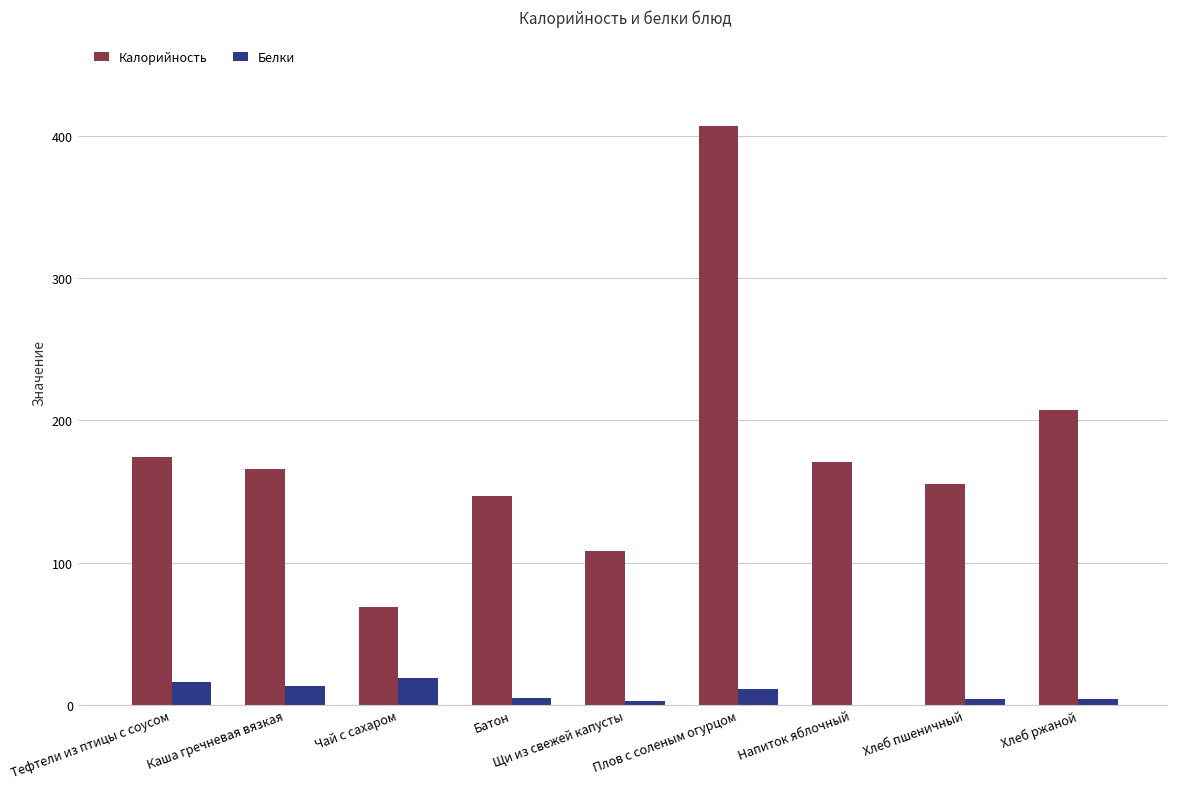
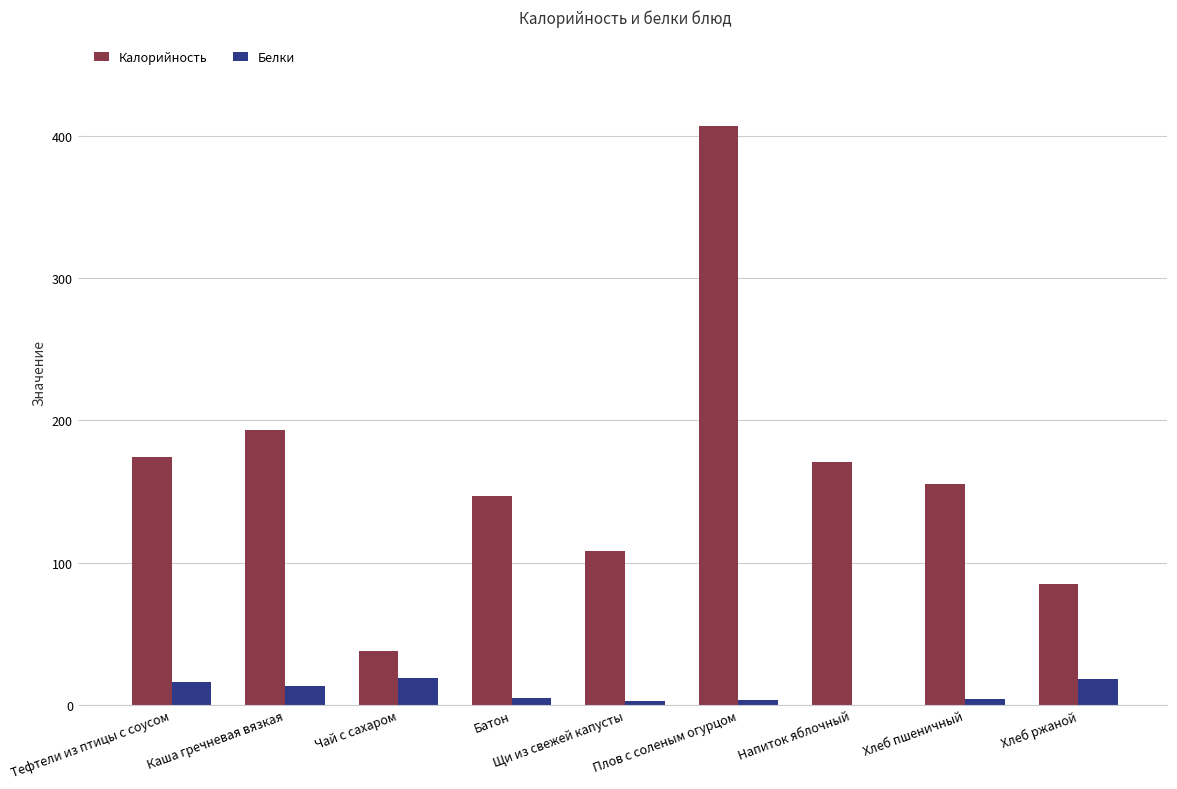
Калорийность, Каша гречневая вязкая: 166 -> 193
Калорийность, Чай с сахаром: 69 -> 38
Белки, Плов с соленым огурцом: 11 -> 4
Калорийность, Хлеб ржаной: 207 -> 85
Белки, Хлеб ржаной: 4 -> 18
